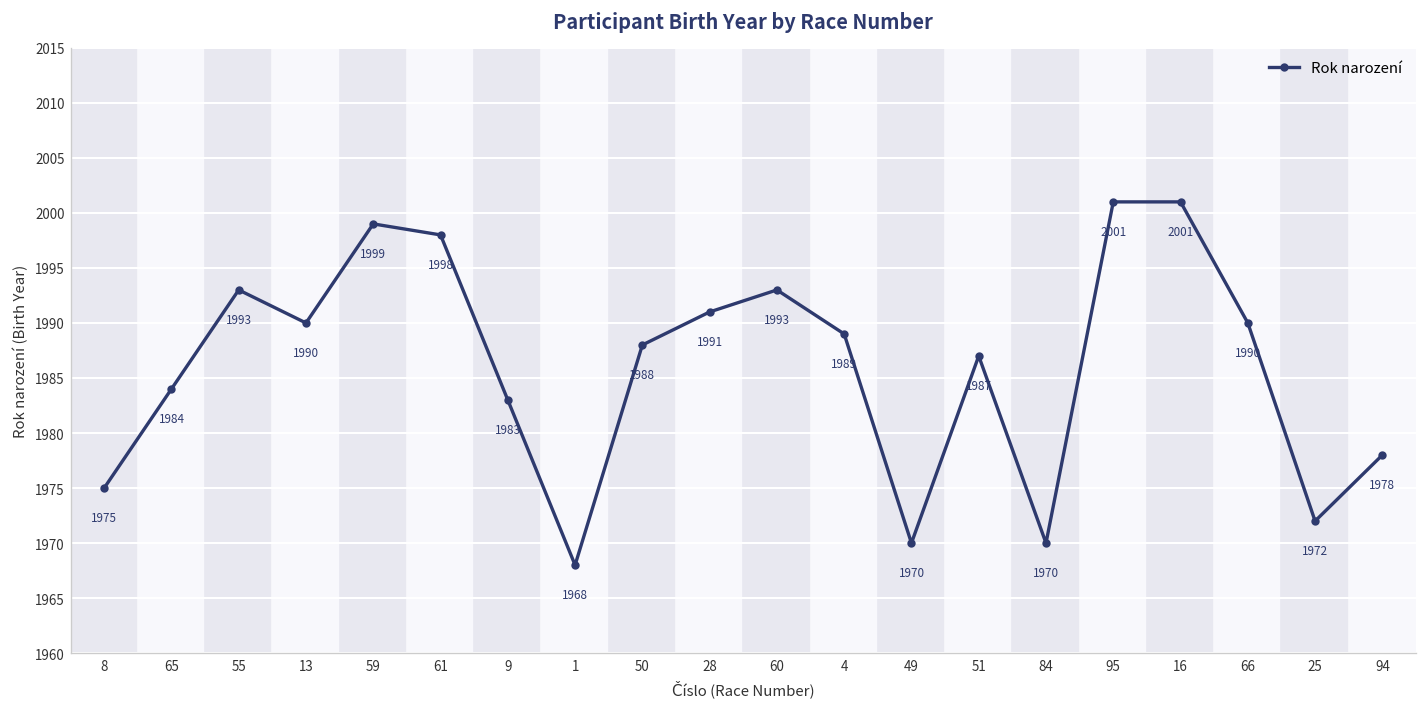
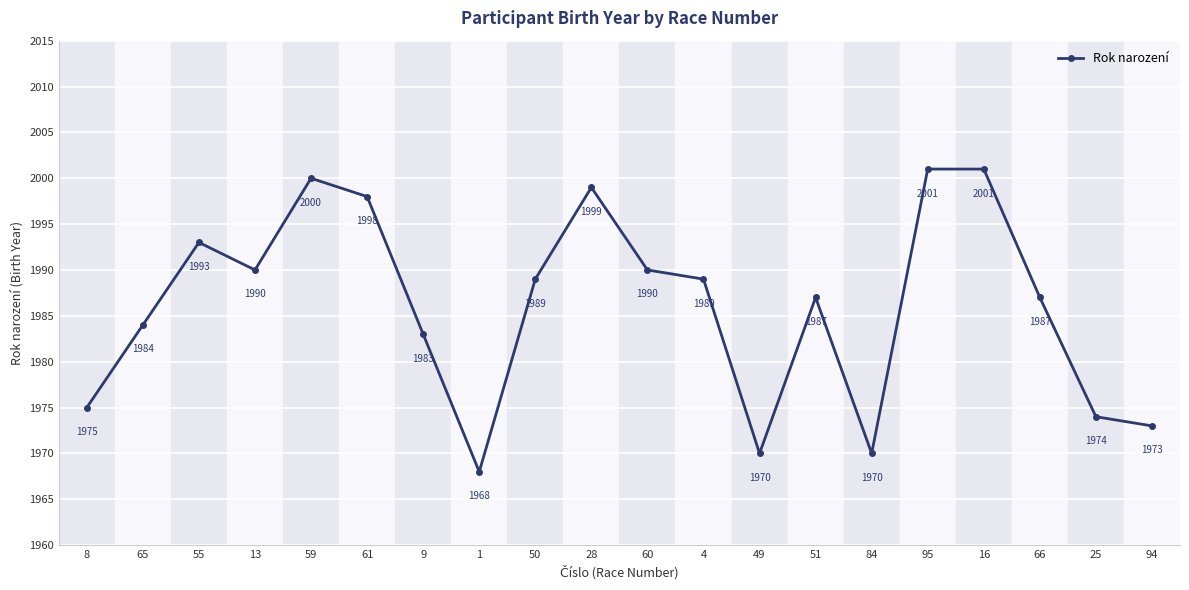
59: 1999 -> 2000
50: 1988 -> 1989
28: 1991 -> 1999
60: 1993 -> 1990
66: 1990 -> 1987
25: 1972 -> 1974
94: 1978 -> 1973
